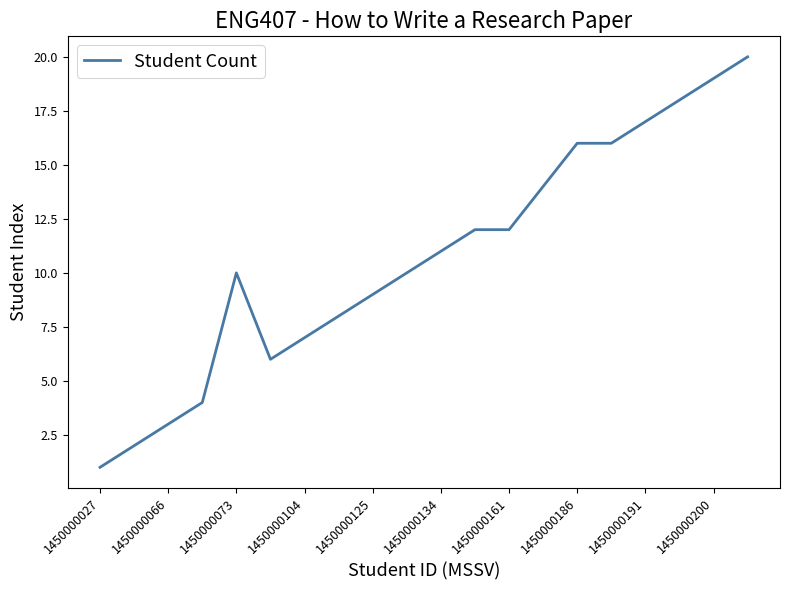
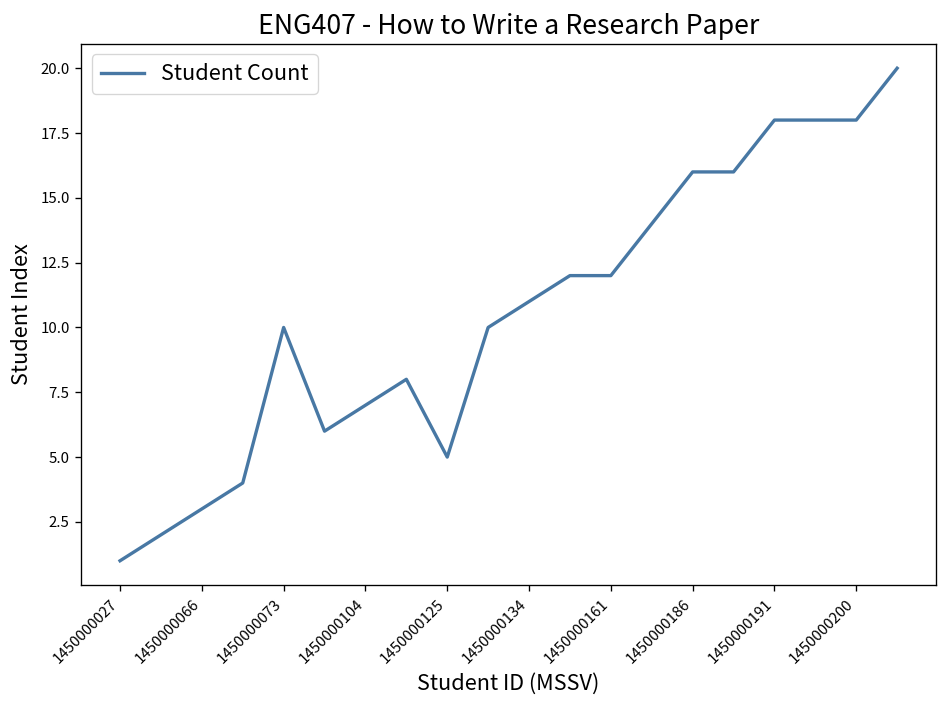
1450000125: 9 -> 5
1450000191: 17 -> 18
1450000200: 19 -> 18
